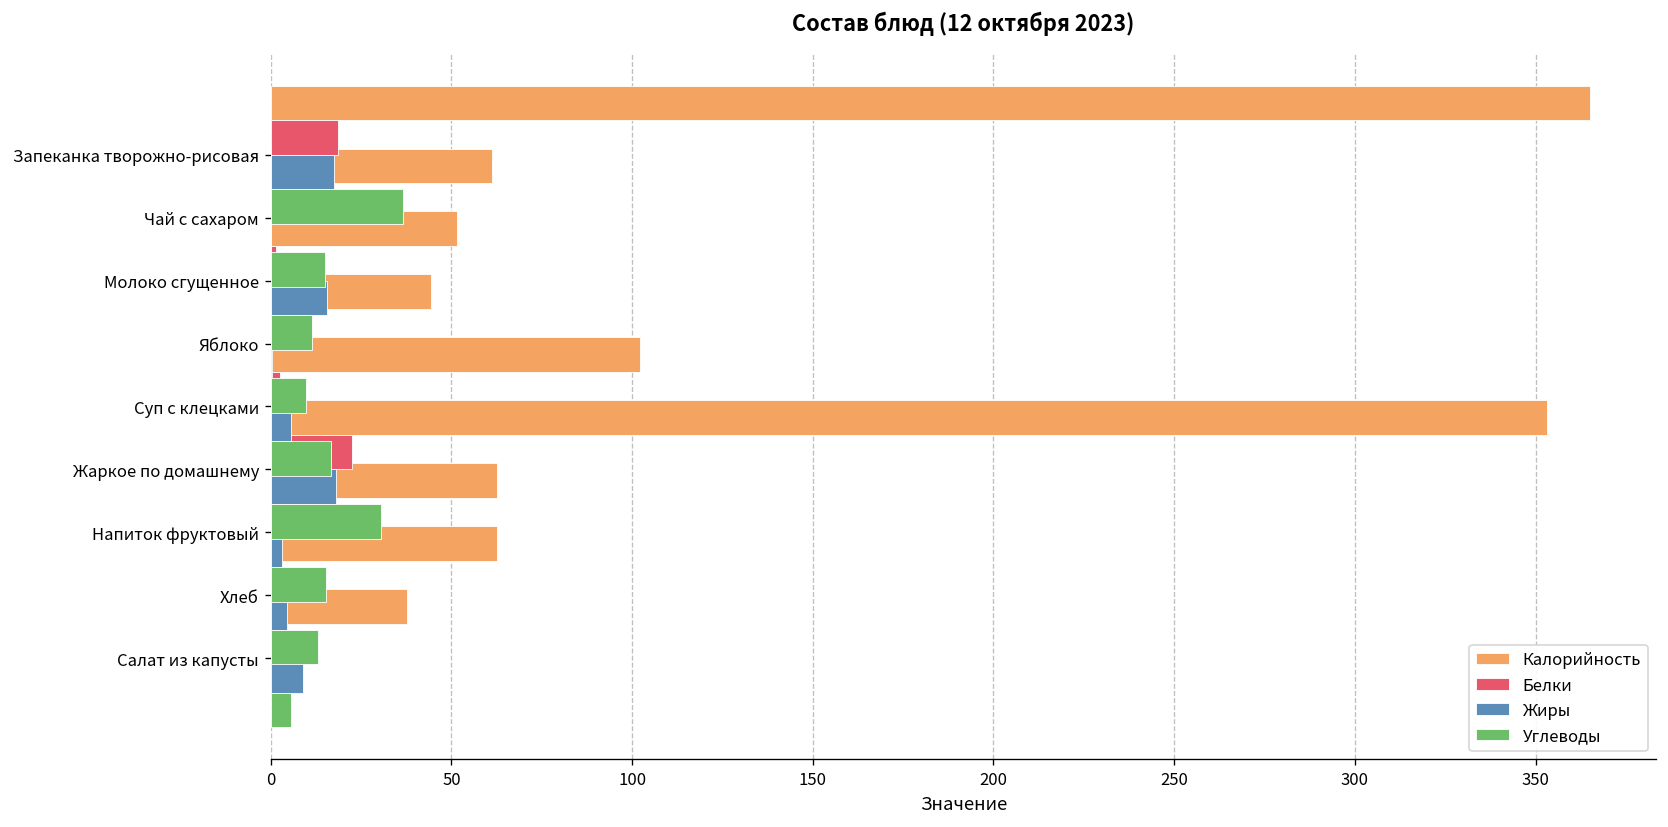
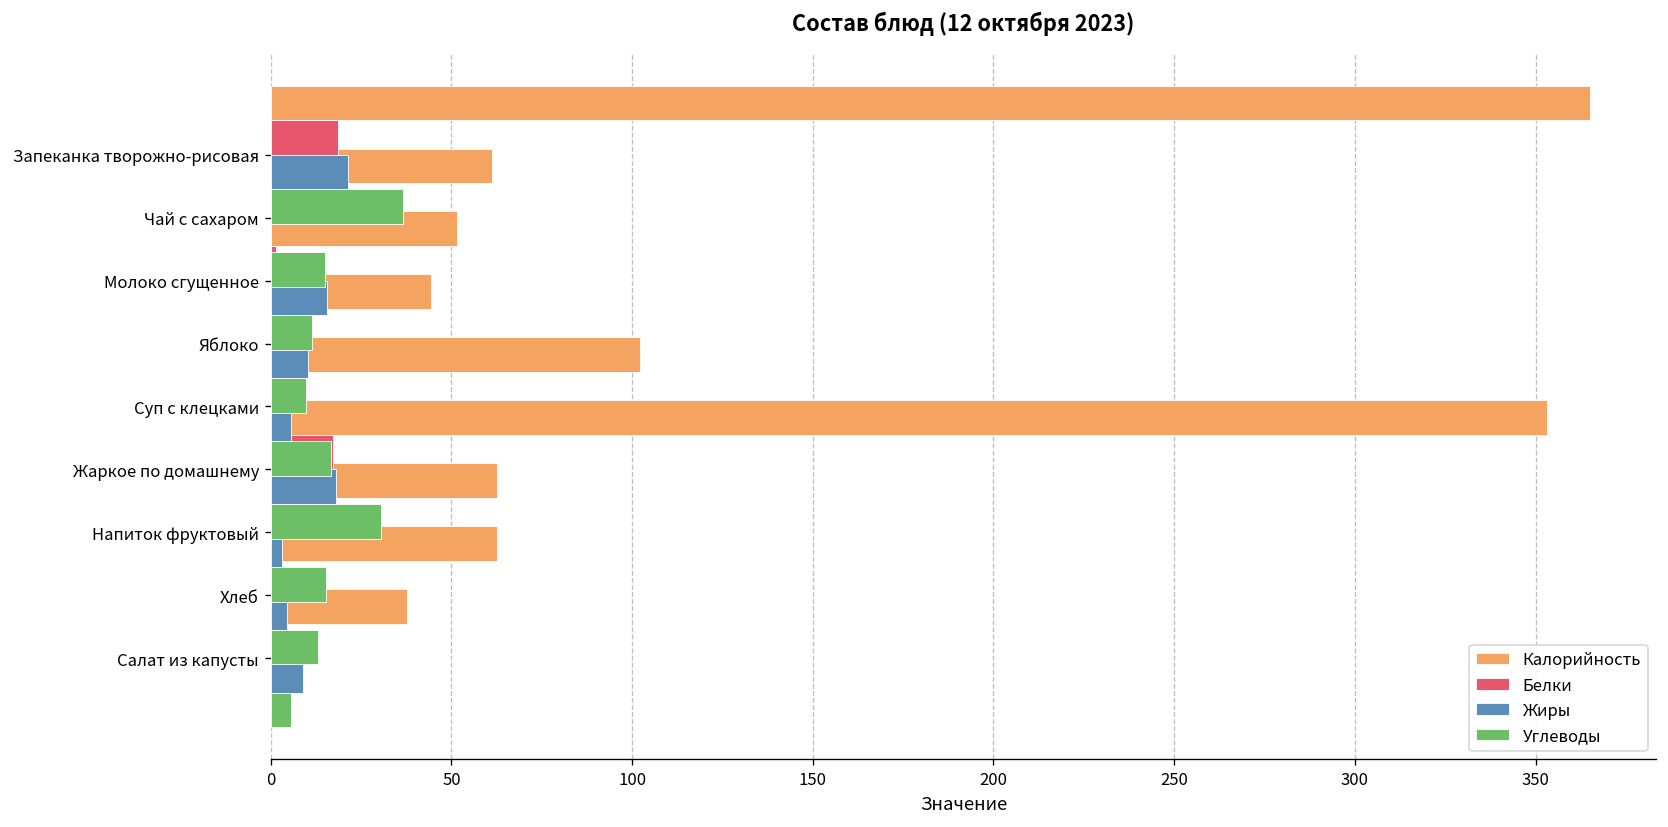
Жиры, Запеканка творожно-рисовая: 17 -> 21
Жиры, Яблоко: 0 -> 10
Белки, Жаркое по домашнему: 22 -> 17
